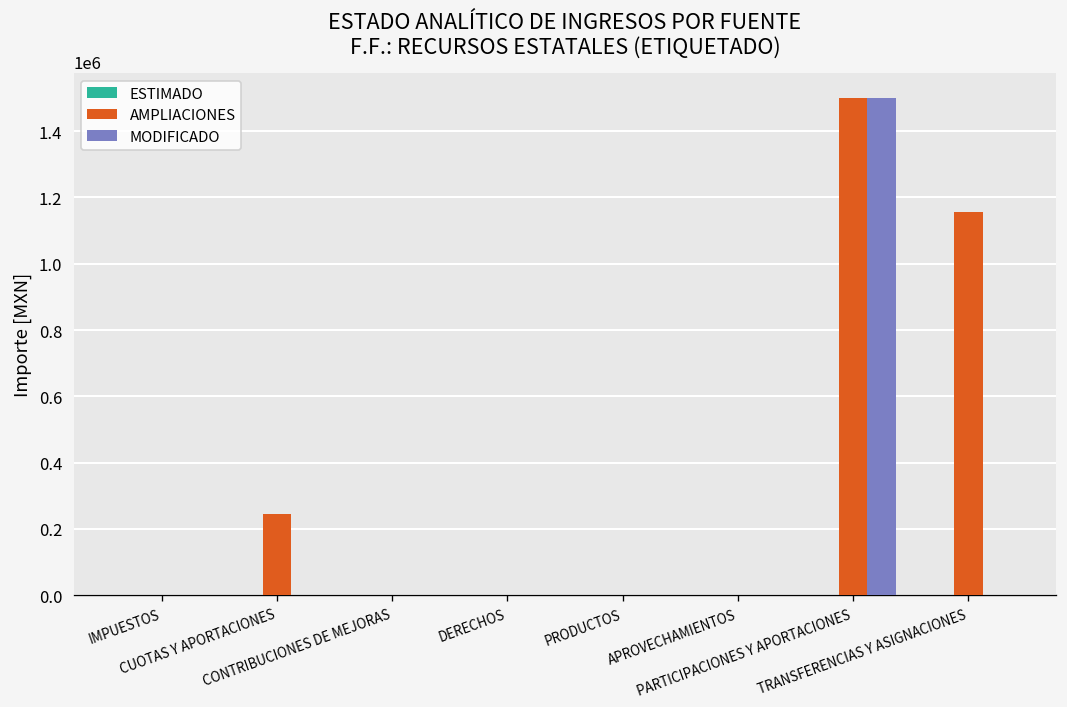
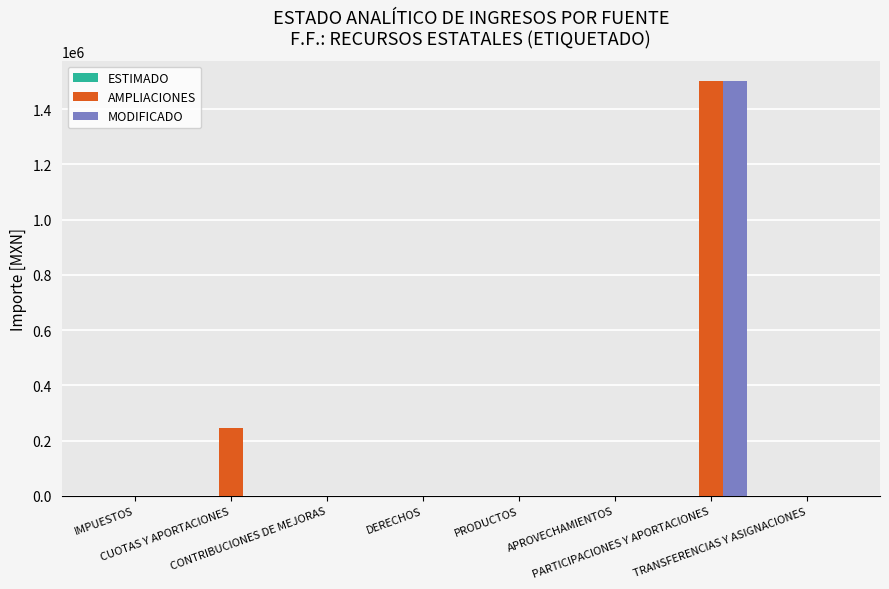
AMPLIACIONES, TRANSFERENCIAS Y ASIGNACIONES: 1160000 -> 0
